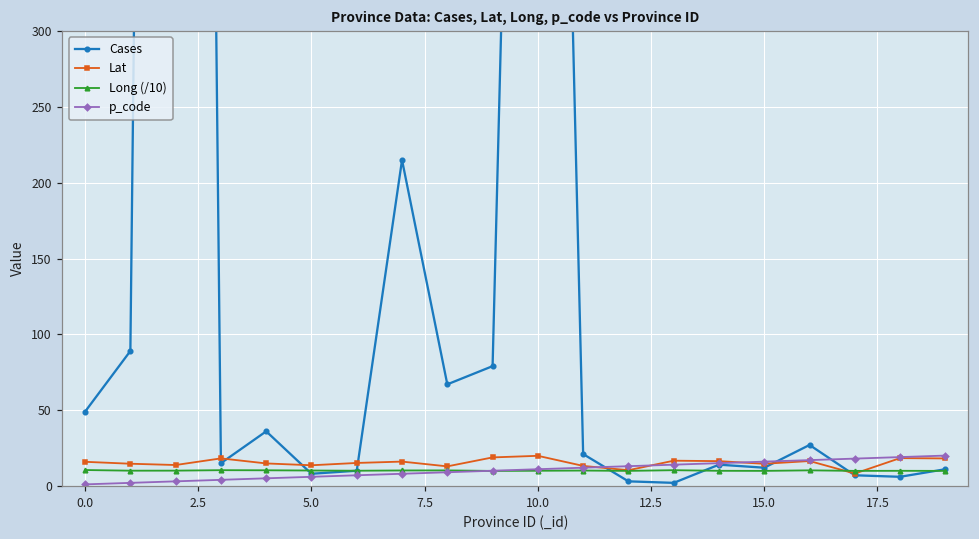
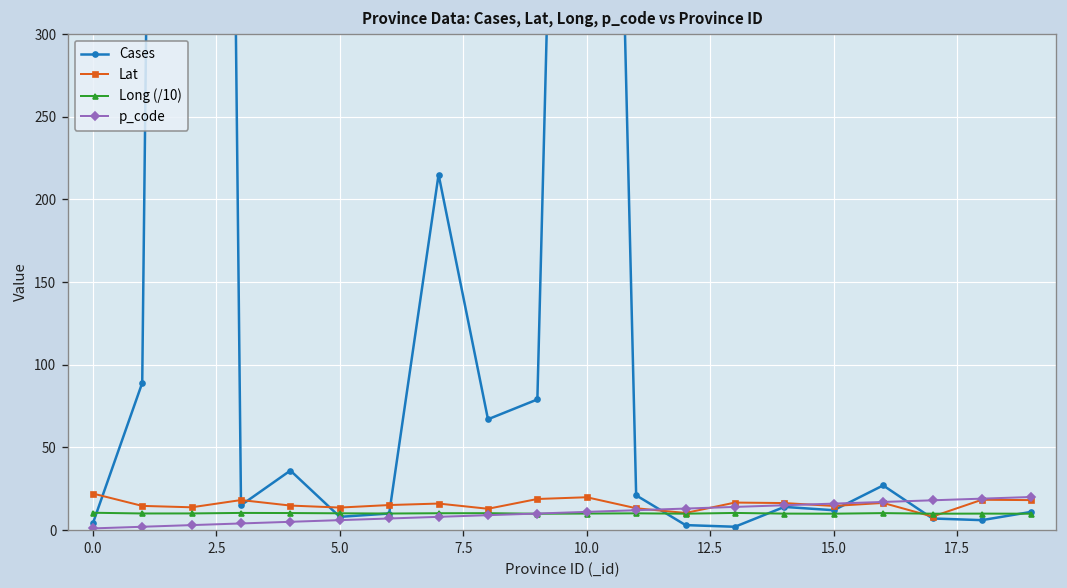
Cases, 0.0: 49 -> 4
Lat, 0.0: 16 -> 22
